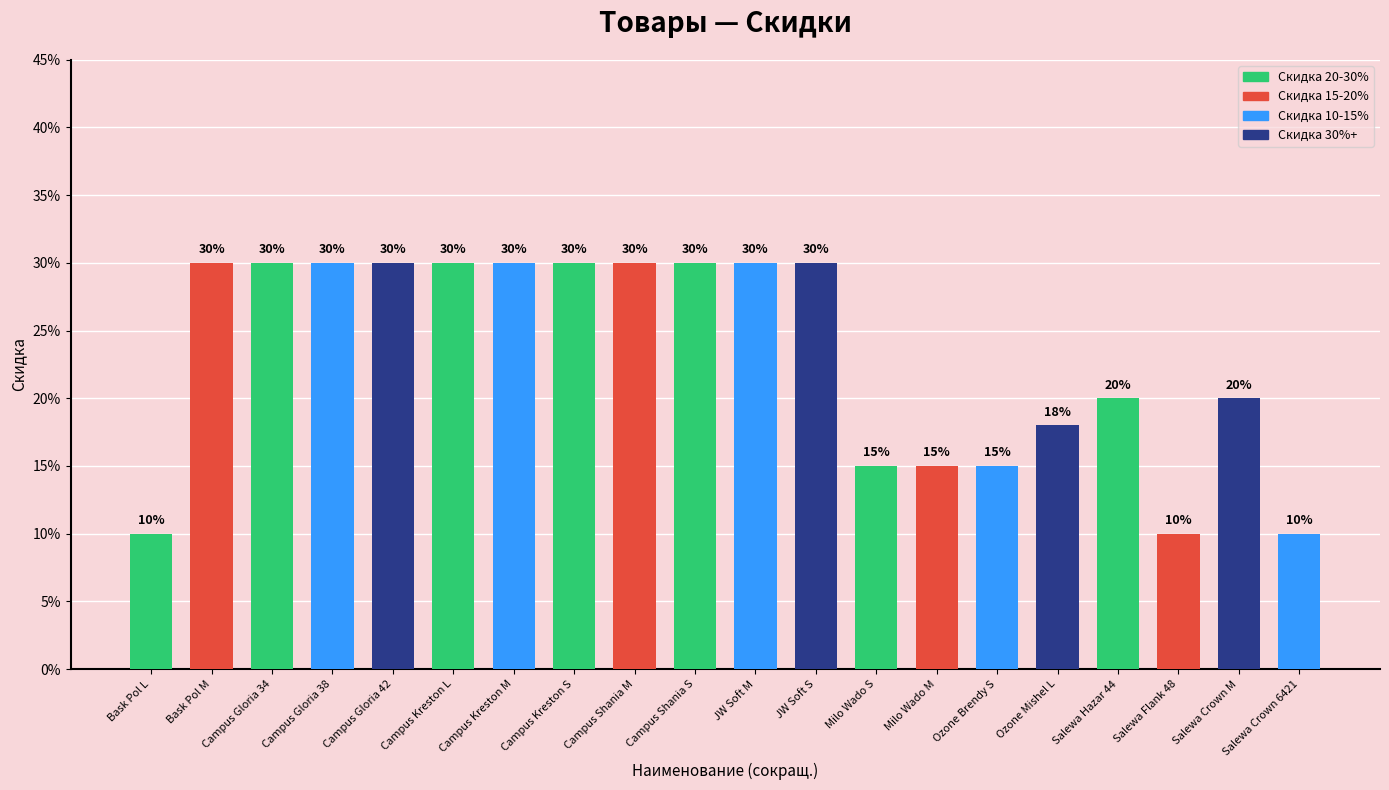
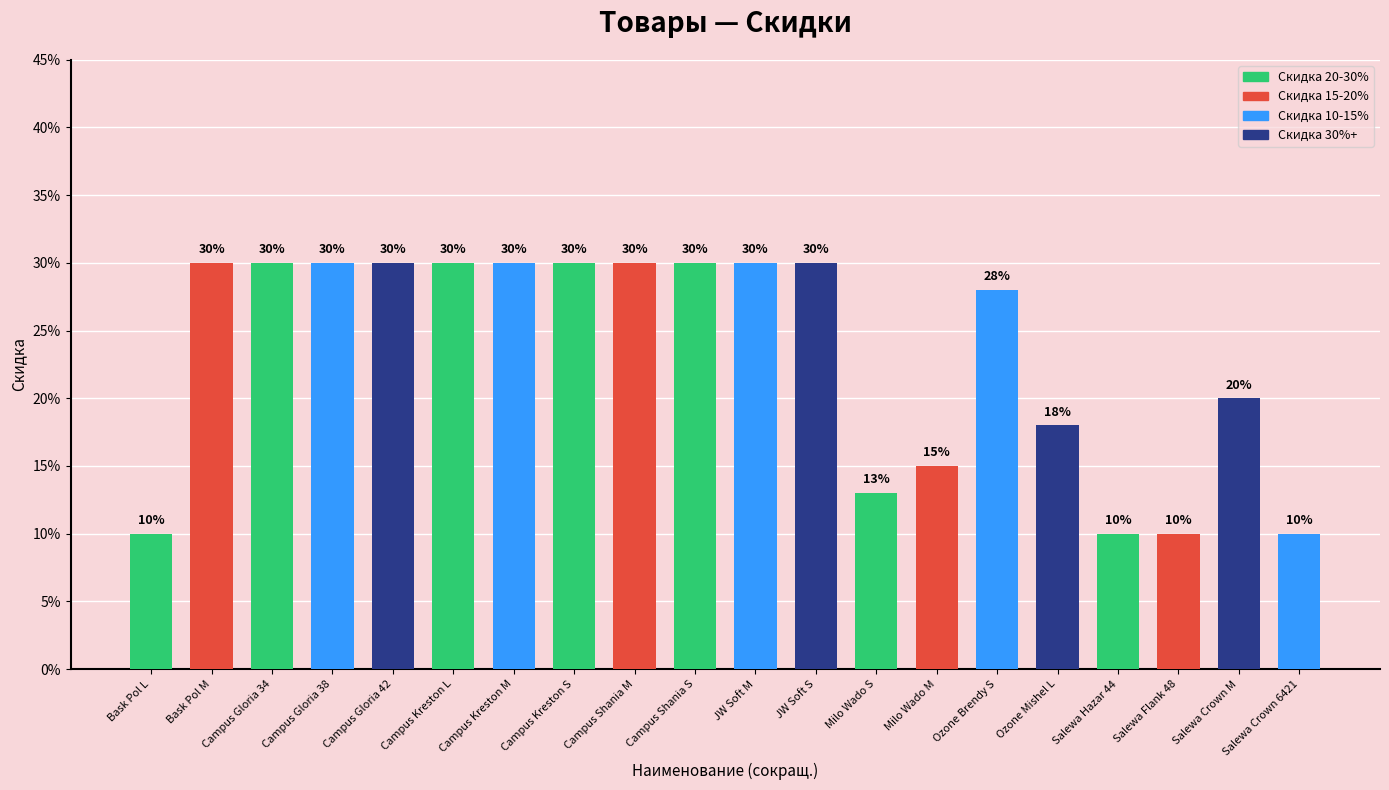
Milo Wado S: 15% -> 13%
Ozone Brendy S: 15% -> 28%
Salewa Hazar 44: 20% -> 10%
